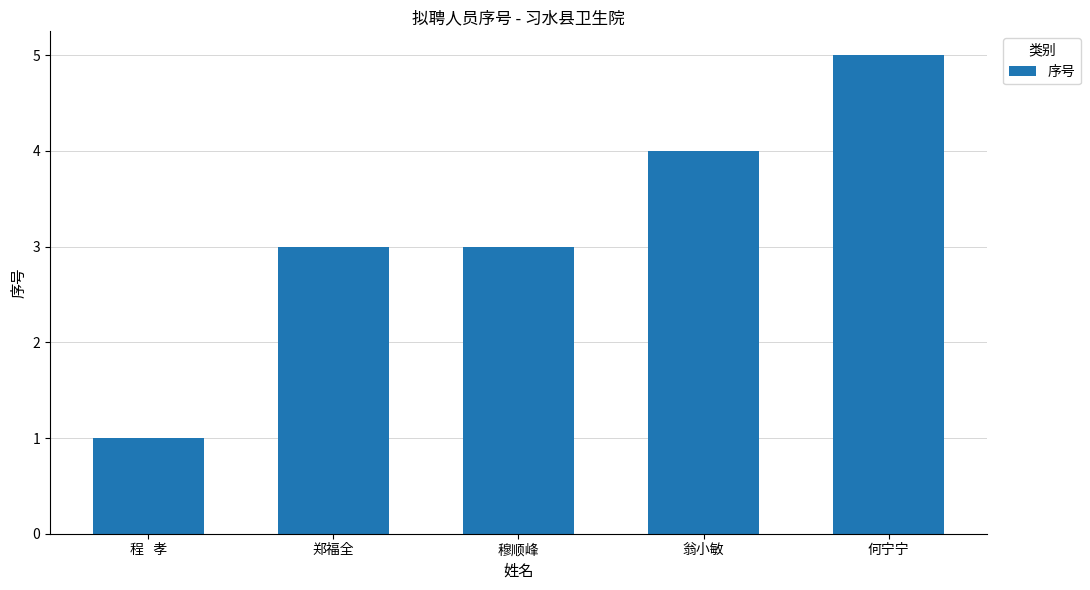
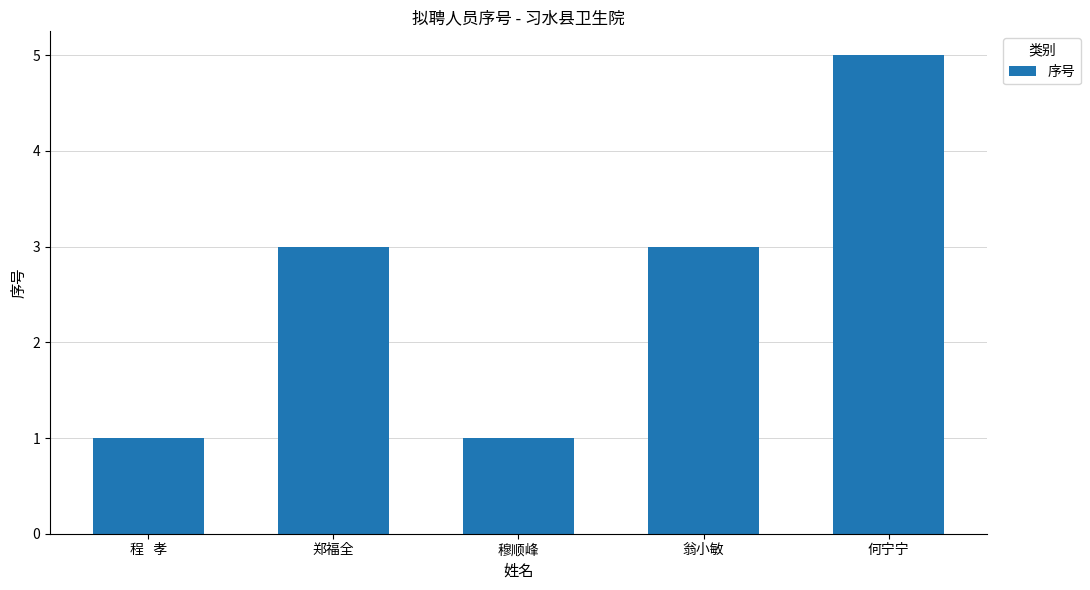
穆顺峰: 3 -> 1
翁小敏: 4 -> 3
